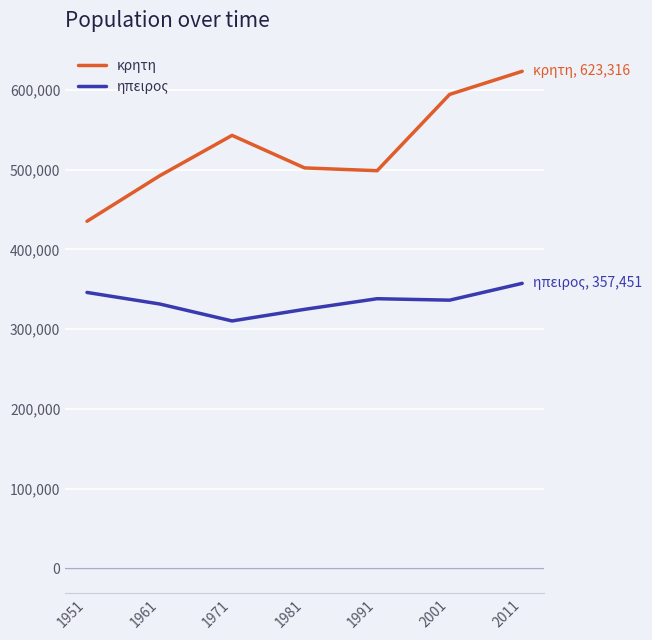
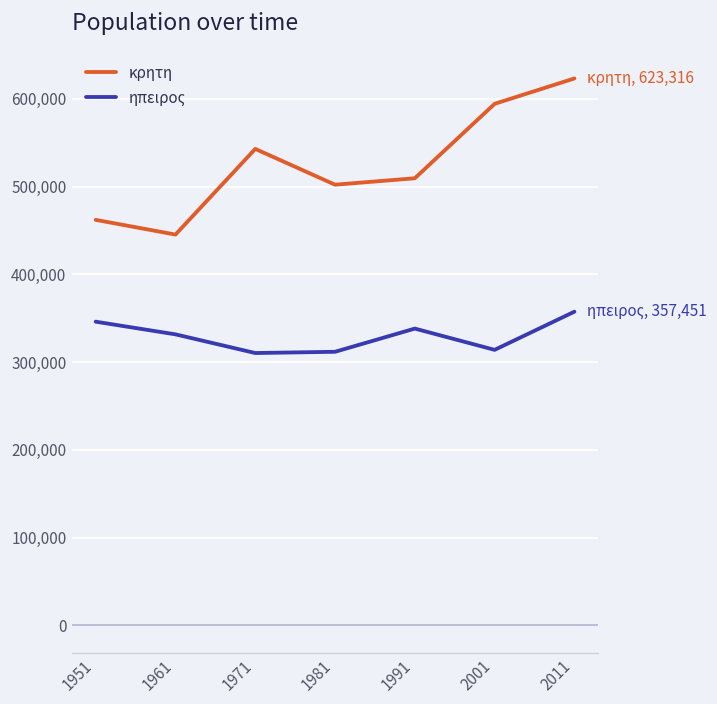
κρητη, 1951: 440,000 -> 460,000
κρητη, 1961: 490,000 -> 450,000
ηπειρος, 1981: 320,000 -> 310,000
κρητη, 1991: 500,000 -> 510,000
ηπειρος, 2001: 340,000 -> 310,000
